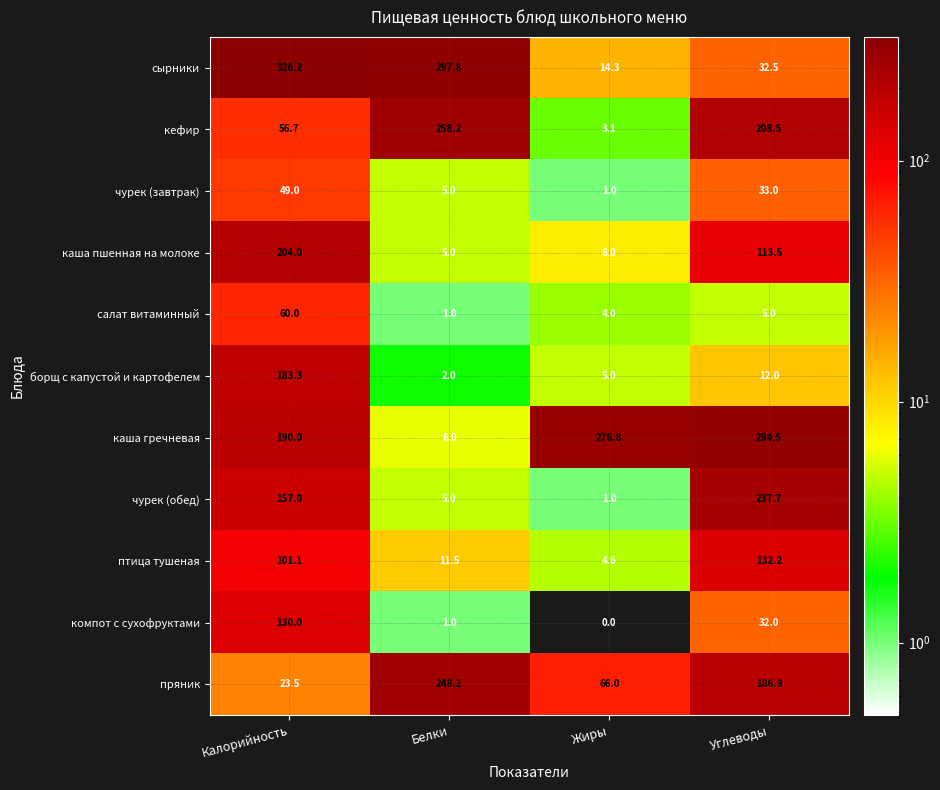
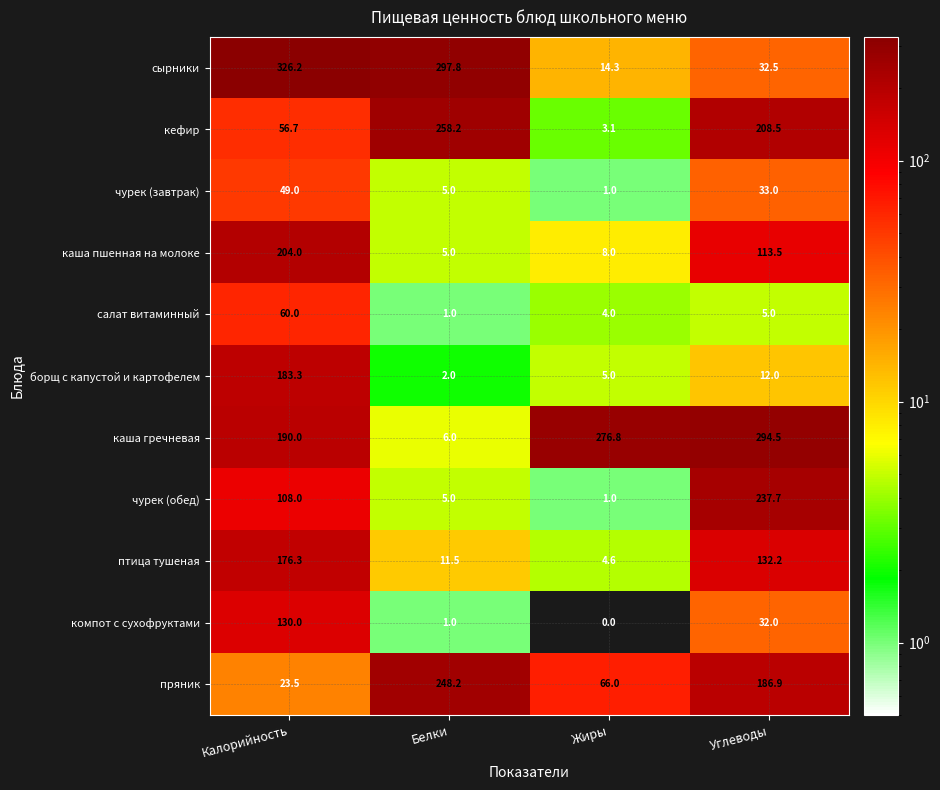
чурек (обед), Калорийность: 157.0 -> 108.0
птица тушеная, Калорийность: 101.1 -> 176.3
